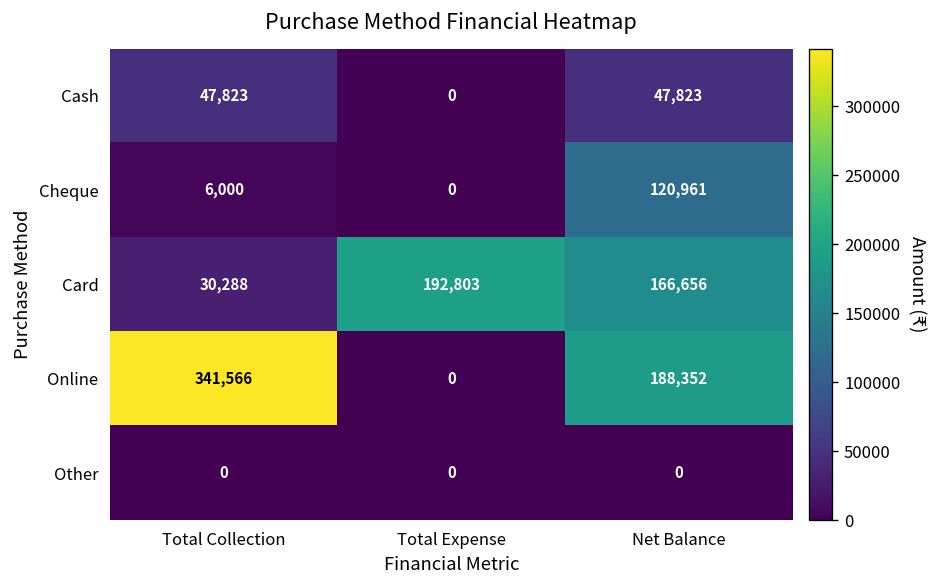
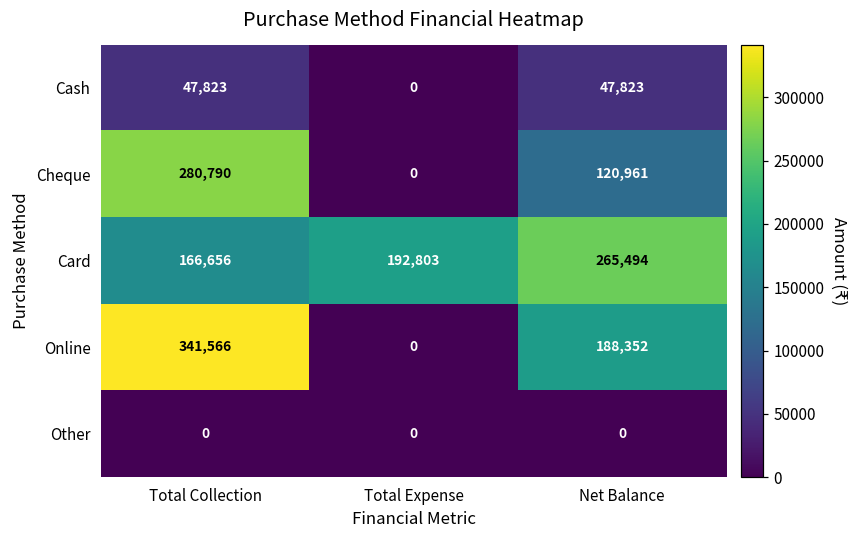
Cheque, Total Collection: 6,000 -> 280,790
Card, Total Collection: 30,288 -> 166,656
Card, Net Balance: 166,656 -> 265,494
